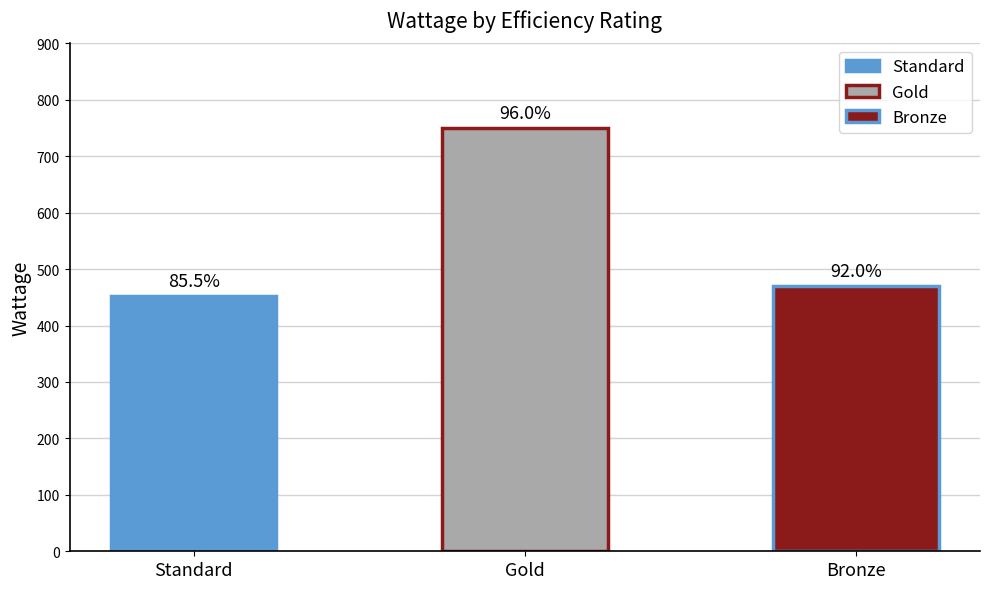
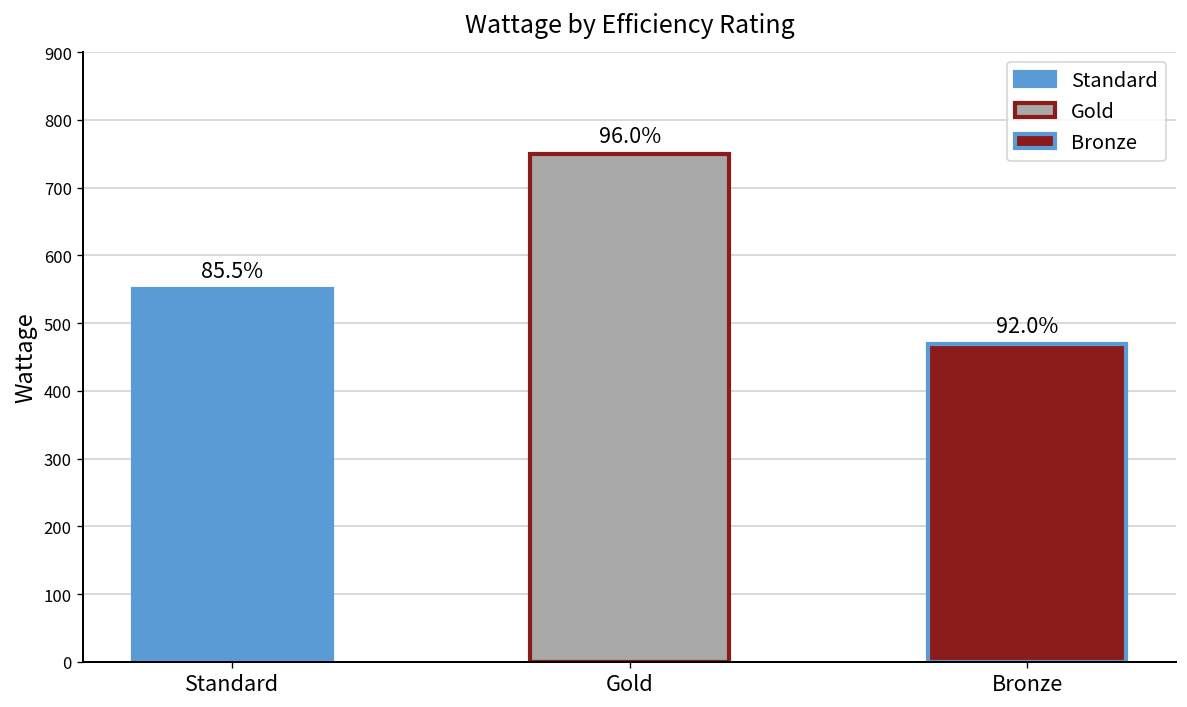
Standard: 450 -> 550
